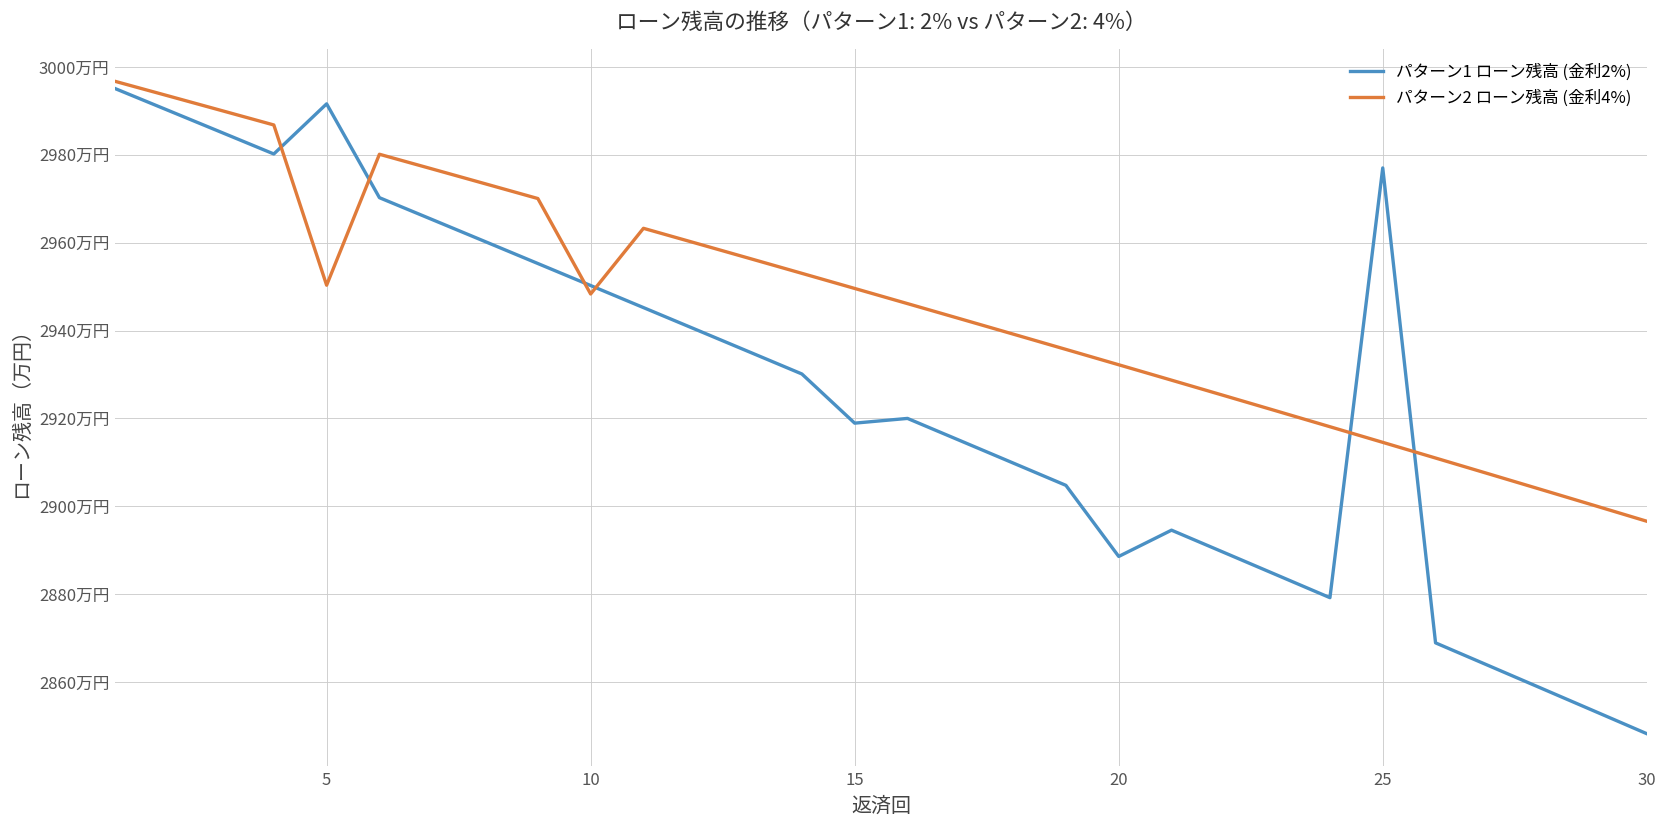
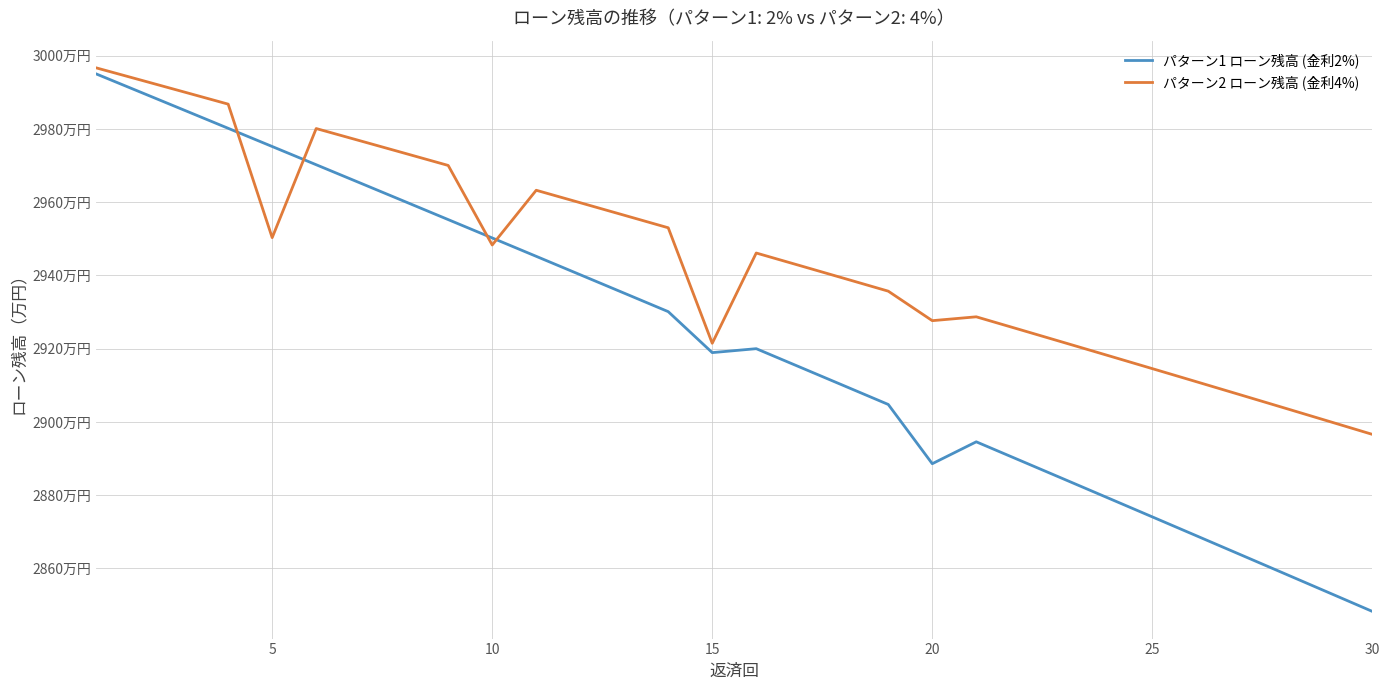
パターン1 ローン残高 (金利2%), 5: 2992万円 -> 2975万円
パターン2 ローン残高 (金利4%), 15: 2950万円 -> 2921万円
パターン2 ローン残高 (金利4%), 20: 2932万円 -> 2928万円
パターン1 ローン残高 (金利2%), 25: 2977万円 -> 2874万円
